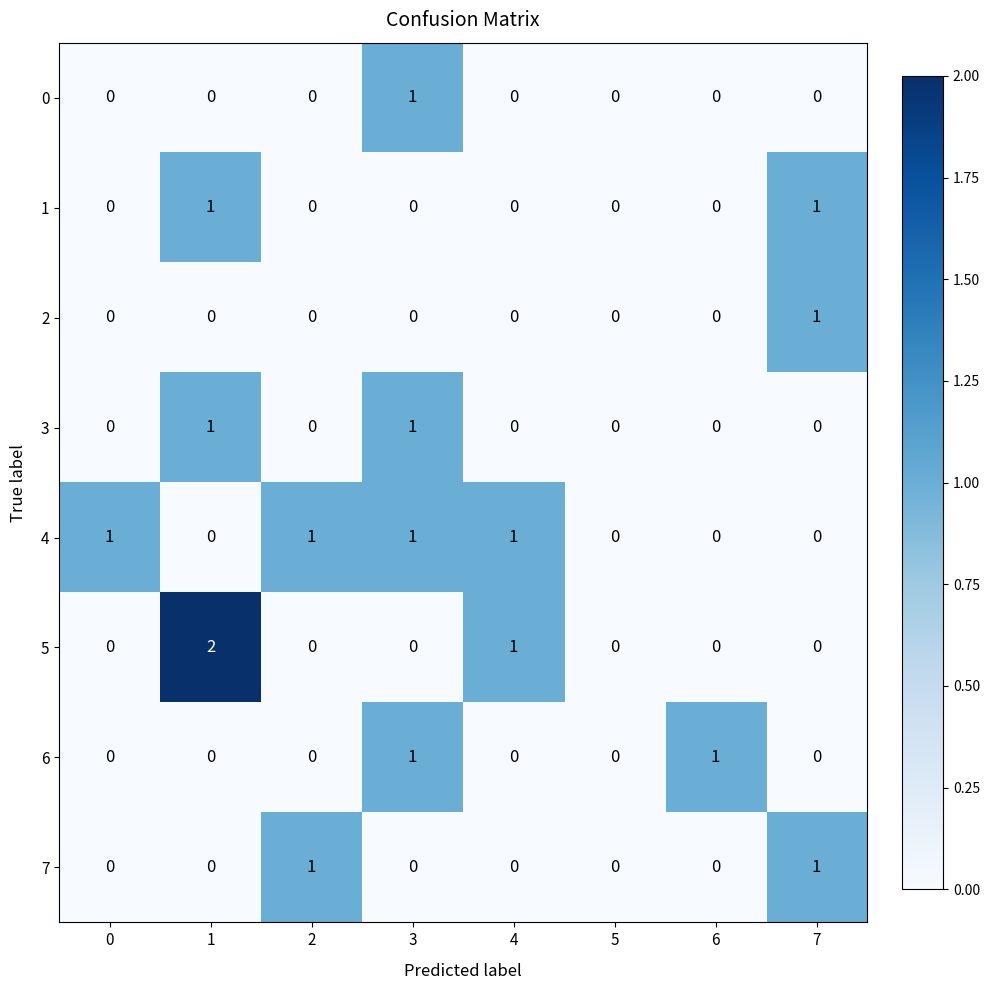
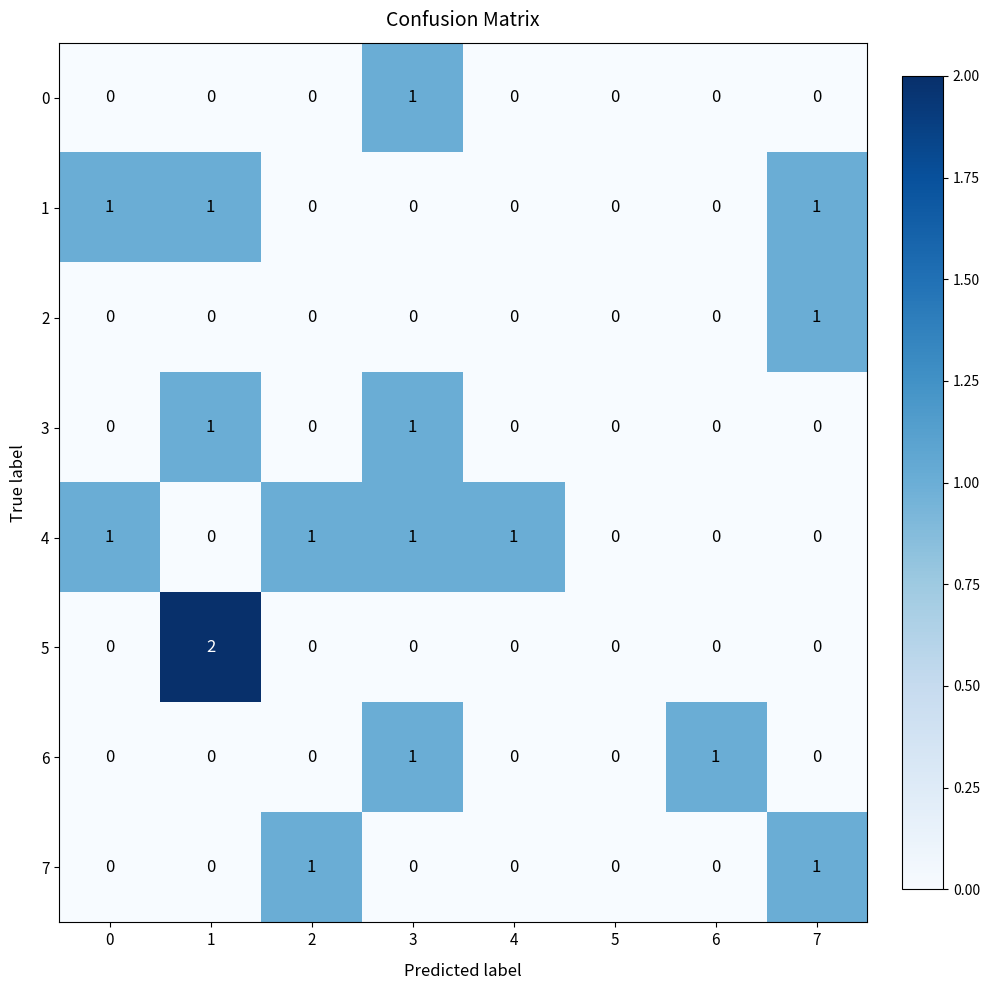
1, 0: 0 -> 1
5, 4: 1 -> 0
